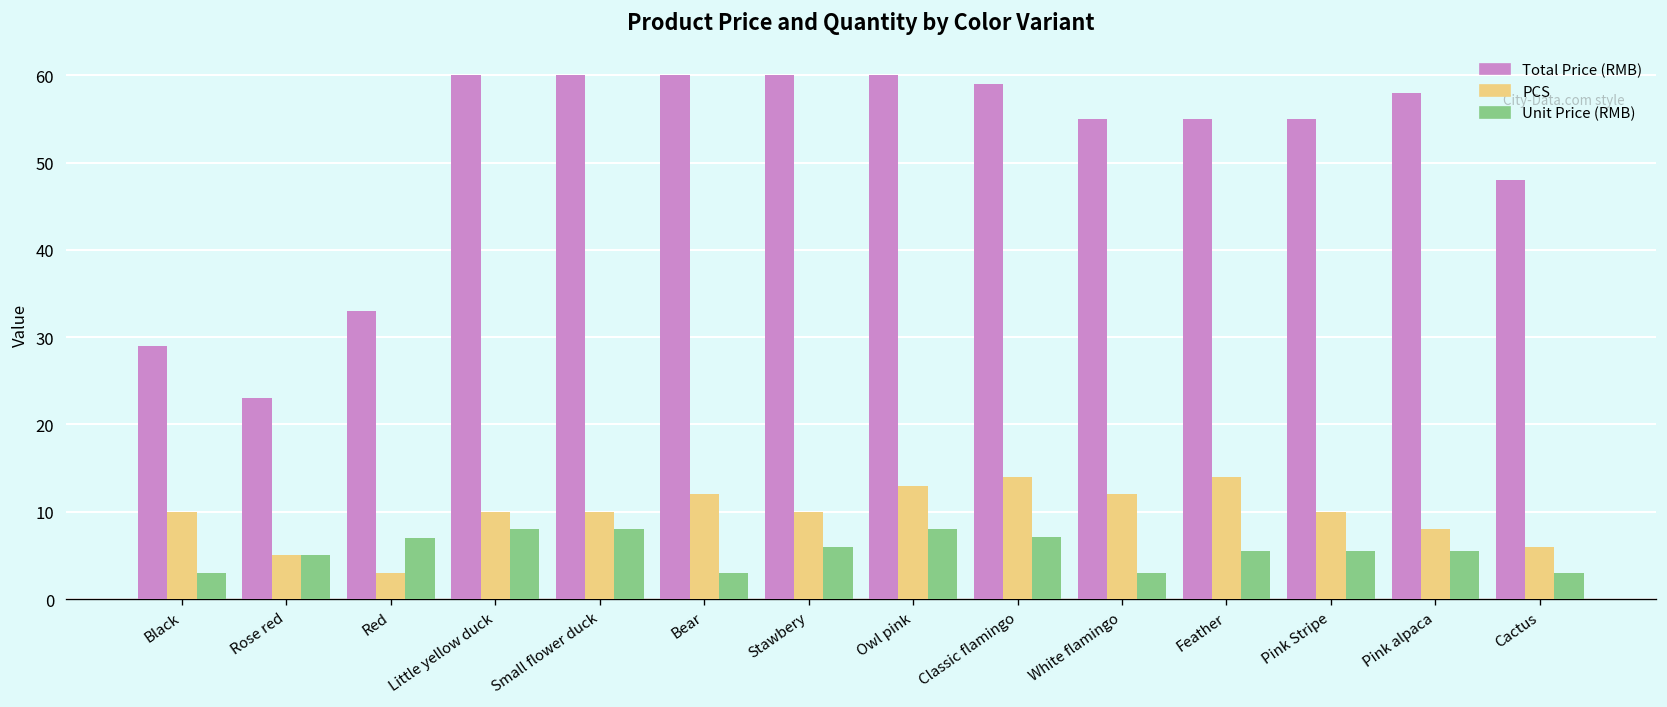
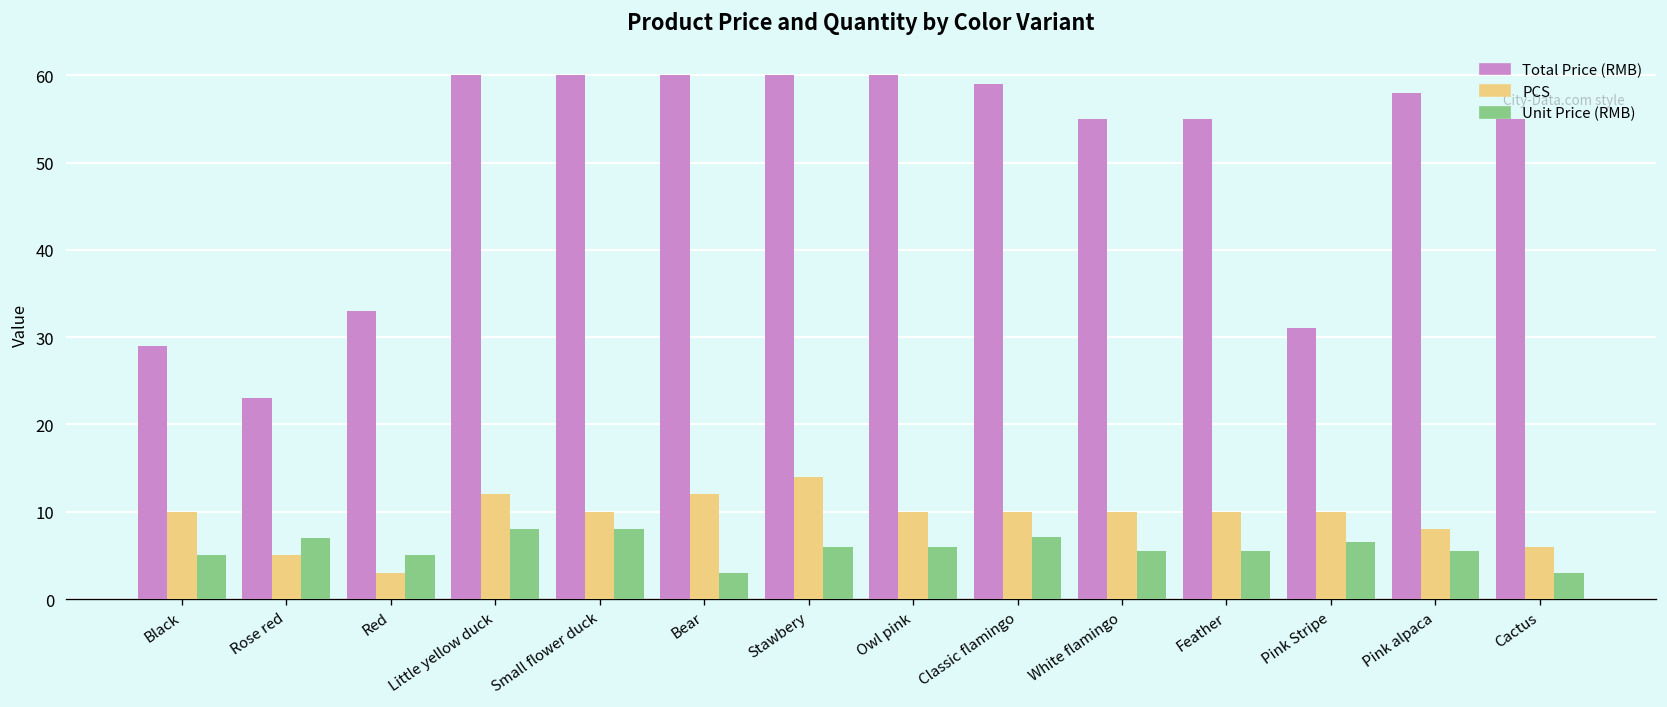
Unit Price (RMB), Black: 3 -> 5
Unit Price (RMB), Rose red: 5 -> 7
Unit Price (RMB), Red: 7 -> 5
PCS, Little yellow duck: 10 -> 12
PCS, Stawbery: 10 -> 14
PCS, Owl pink: 13 -> 10
Unit Price (RMB), Owl pink: 8 -> 6
PCS, Classic flamingo: 14 -> 10
PCS, White flamingo: 12 -> 10
Unit Price (RMB), White flamingo: 3 -> 6
PCS, Feather: 14 -> 10
Total Price (RMB), Pink Stripe: 55 -> 31
Unit Price (RMB), Pink Stripe: 6 -> 7
Total Price (RMB), Cactus: 48 -> 55
